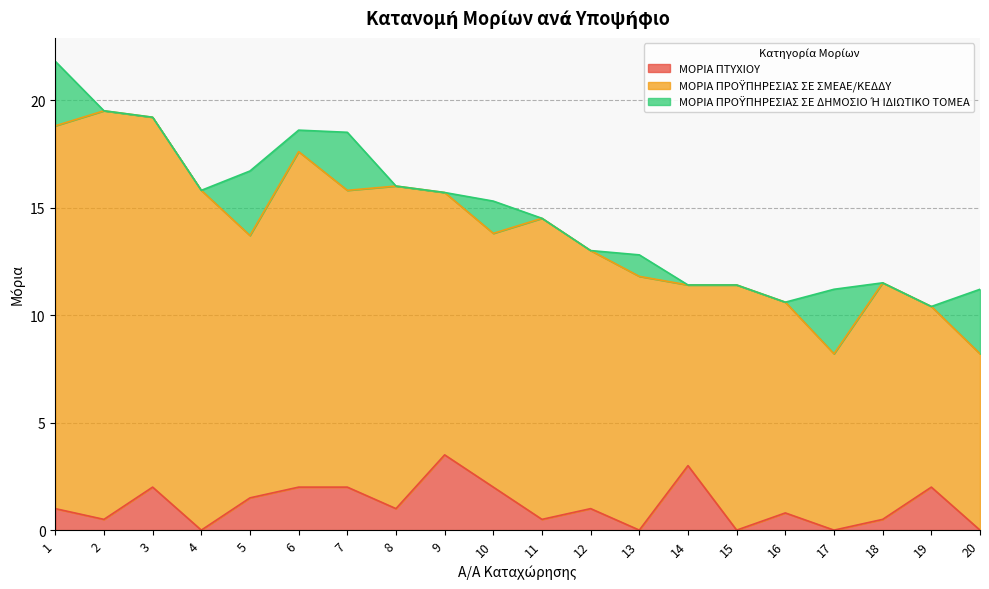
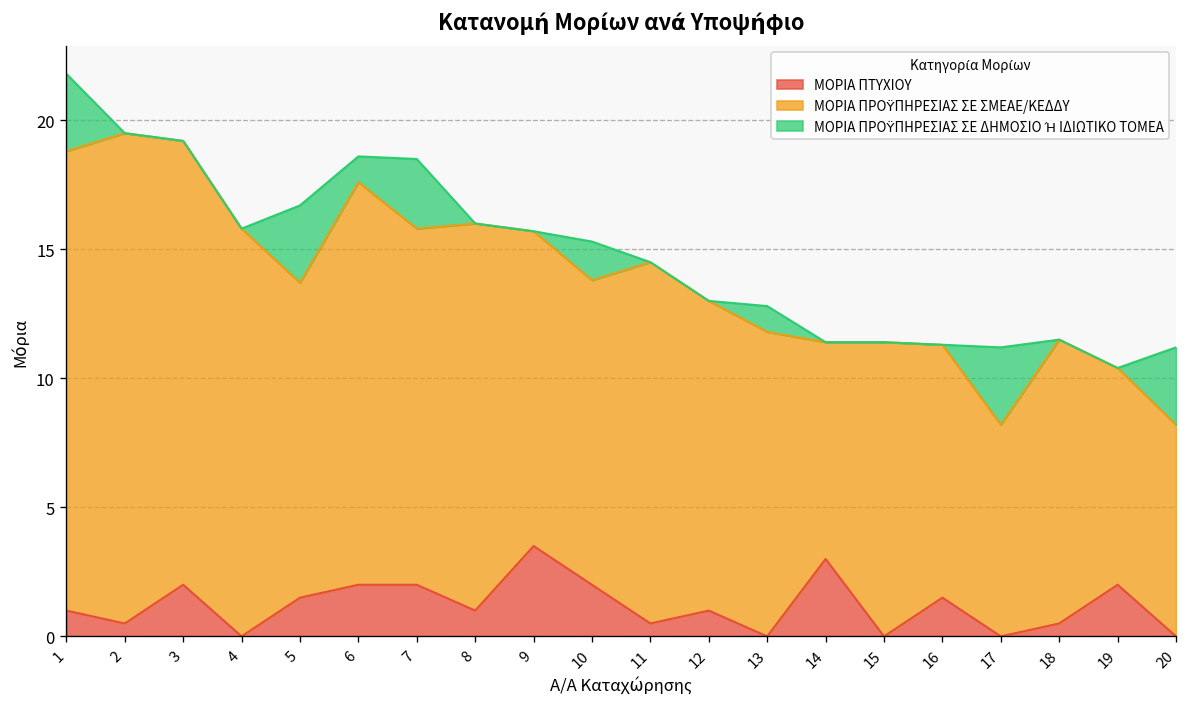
ΜΟΡΙΑ ΠΤΥΧΙΟΥ, 16: 0.8 -> 1.5
